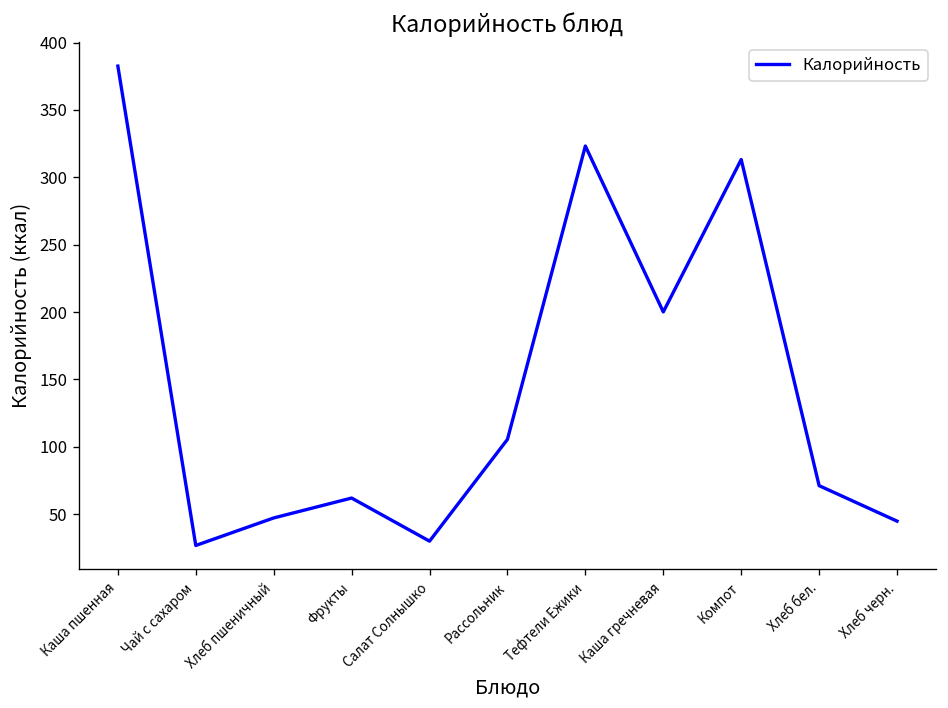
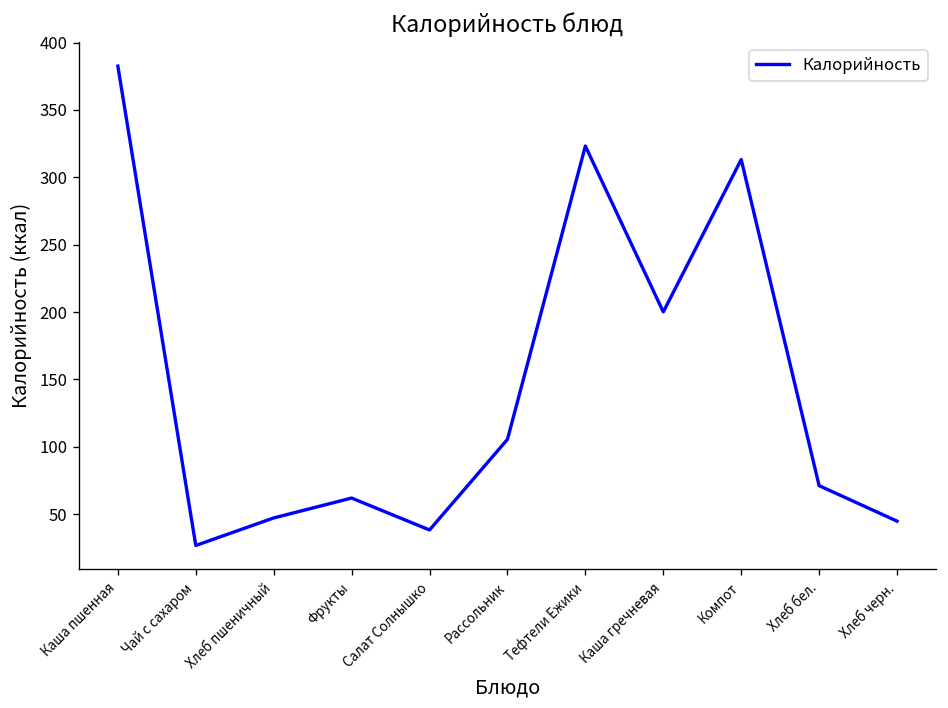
Салат Солнышко: 30 -> 38
